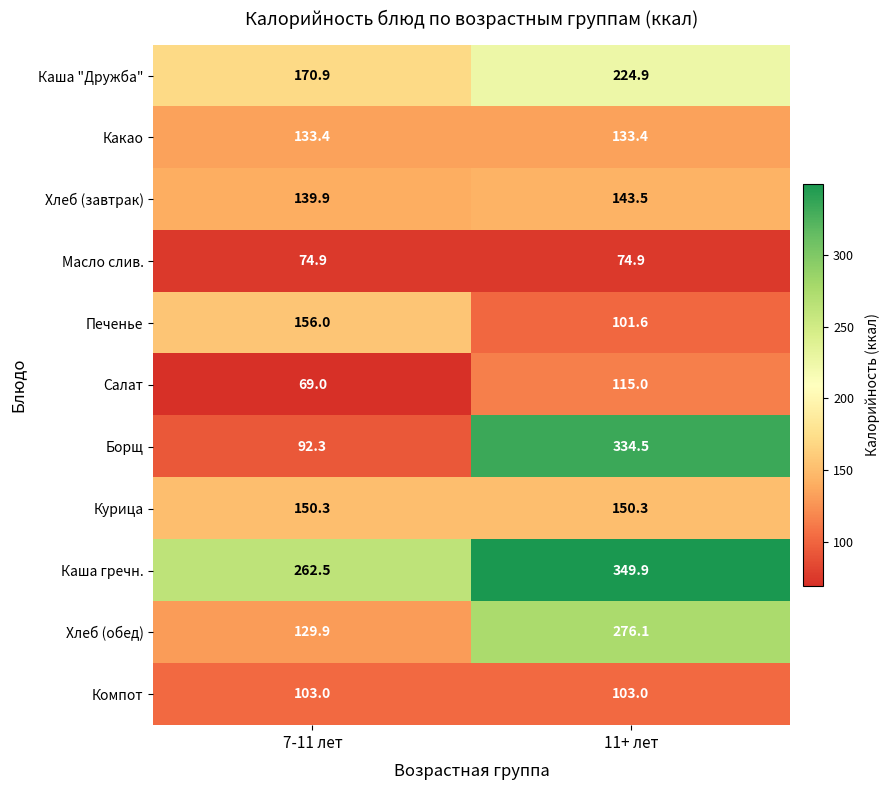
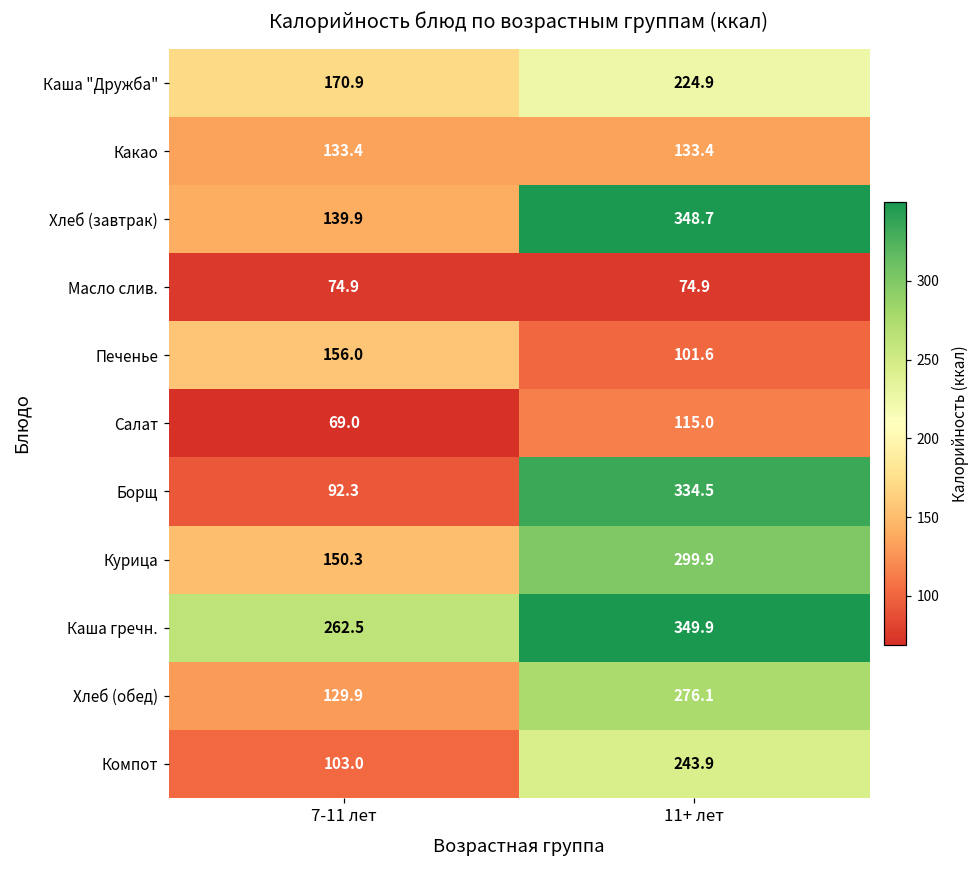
Хлеб (завтрак), 11+ лет: 143.5 -> 348.7
Курица, 11+ лет: 150.3 -> 299.9
Компот, 11+ лет: 103.0 -> 243.9
